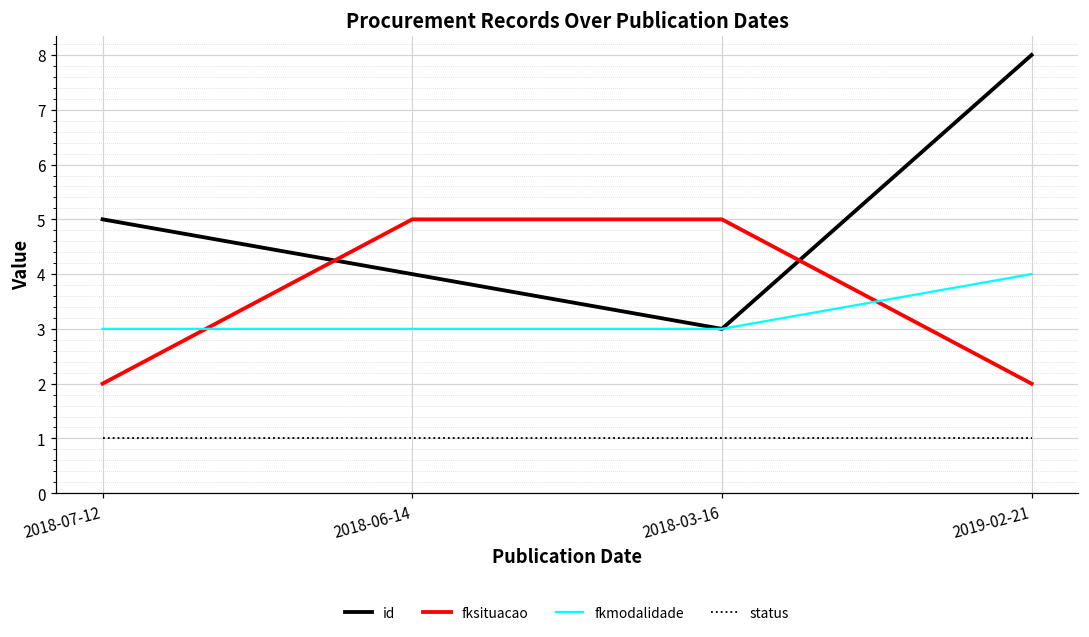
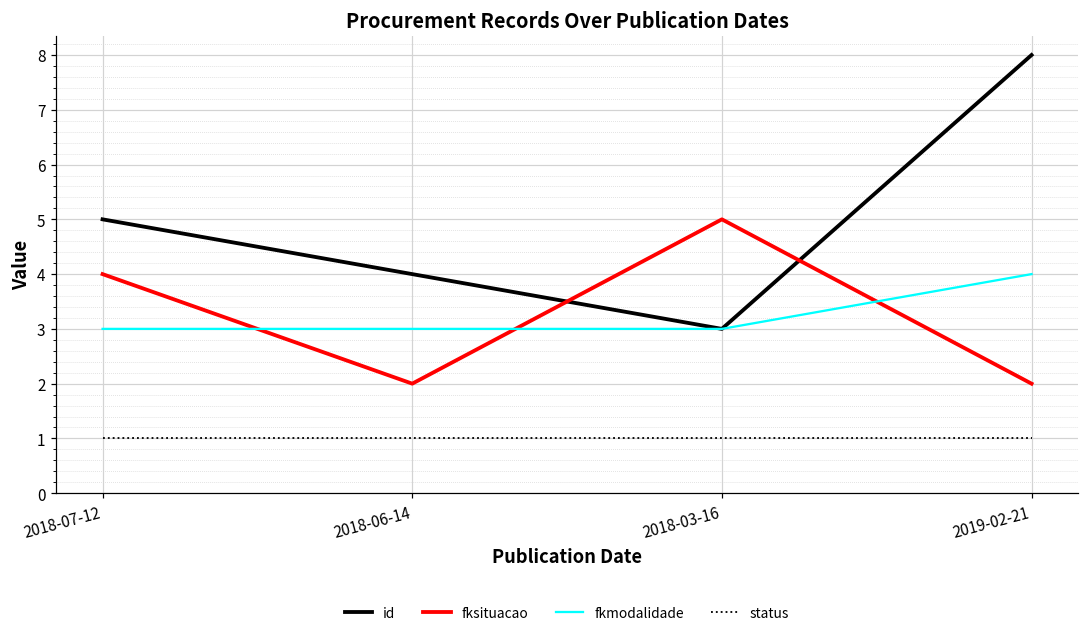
fksituacao, 2018-07-12: 2 -> 4
fksituacao, 2018-06-14: 5 -> 2
